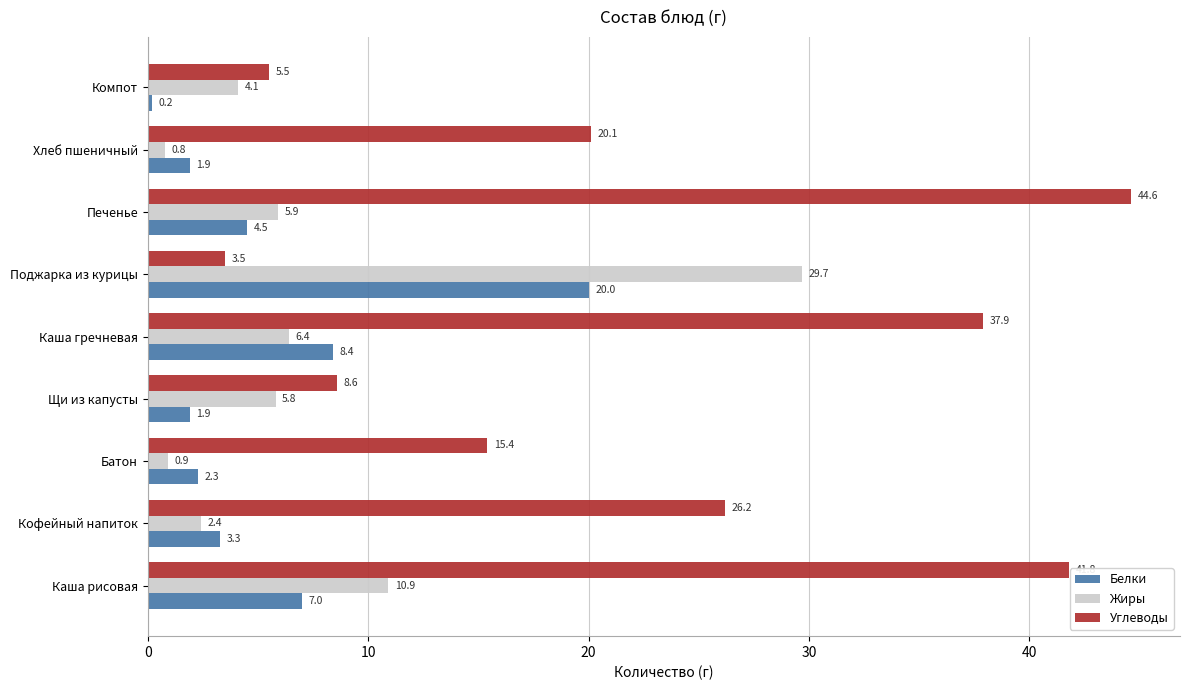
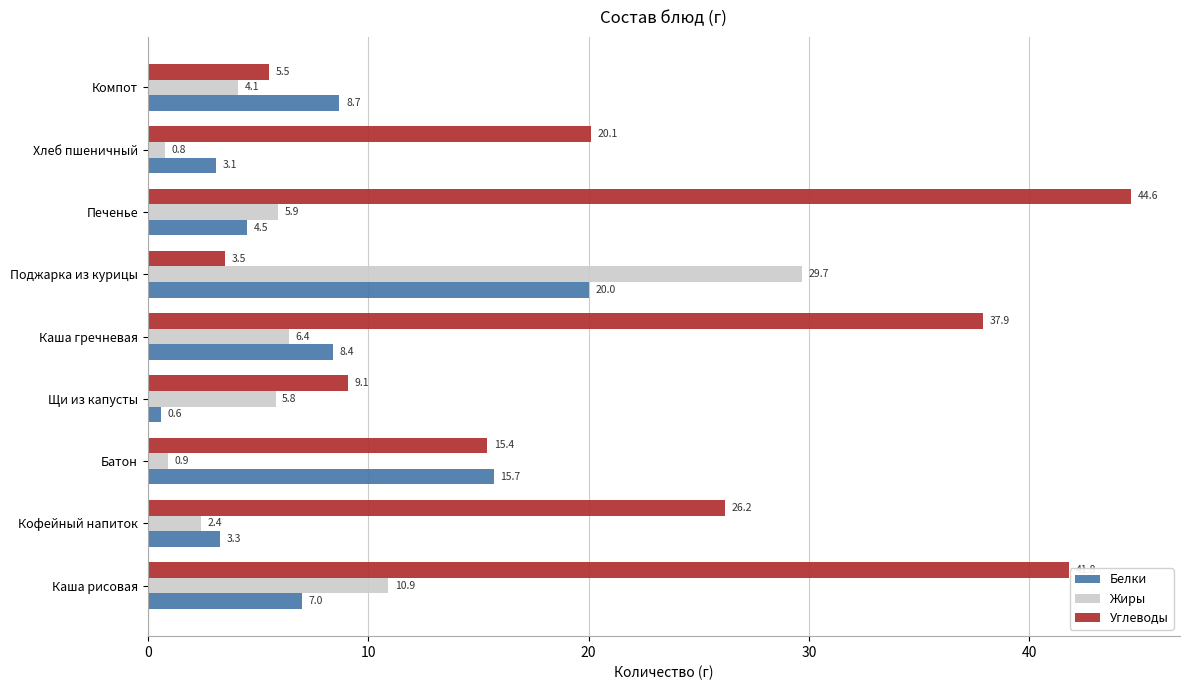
Белки, Компот: 0.2 -> 8.7
Белки, Хлеб пшеничный: 1.9 -> 3.1
Углеводы, Щи из капусты: 8.6 -> 9.1
Белки, Щи из капусты: 1.9 -> 0.6
Белки, Батон: 2.3 -> 15.7
